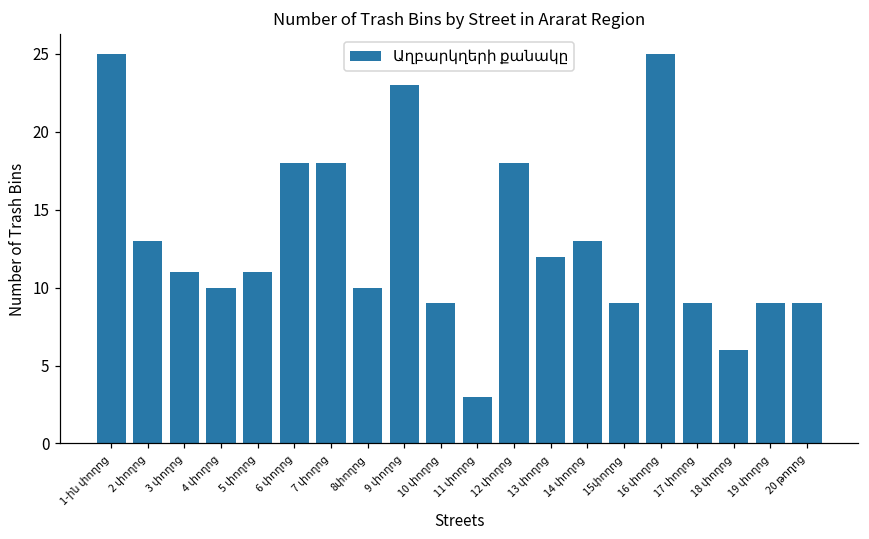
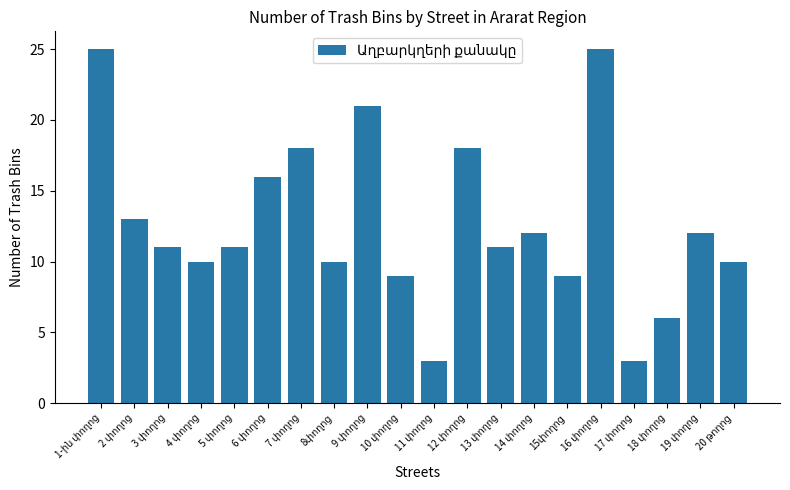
6 փողոց: 18 -> 16
9 փողոց: 23 -> 21
13 փողոց: 12 -> 11
14 փողոց: 13 -> 12
17 փողոց: 9 -> 3
19 փողոց: 9 -> 12
20 թողոց: 9 -> 10
